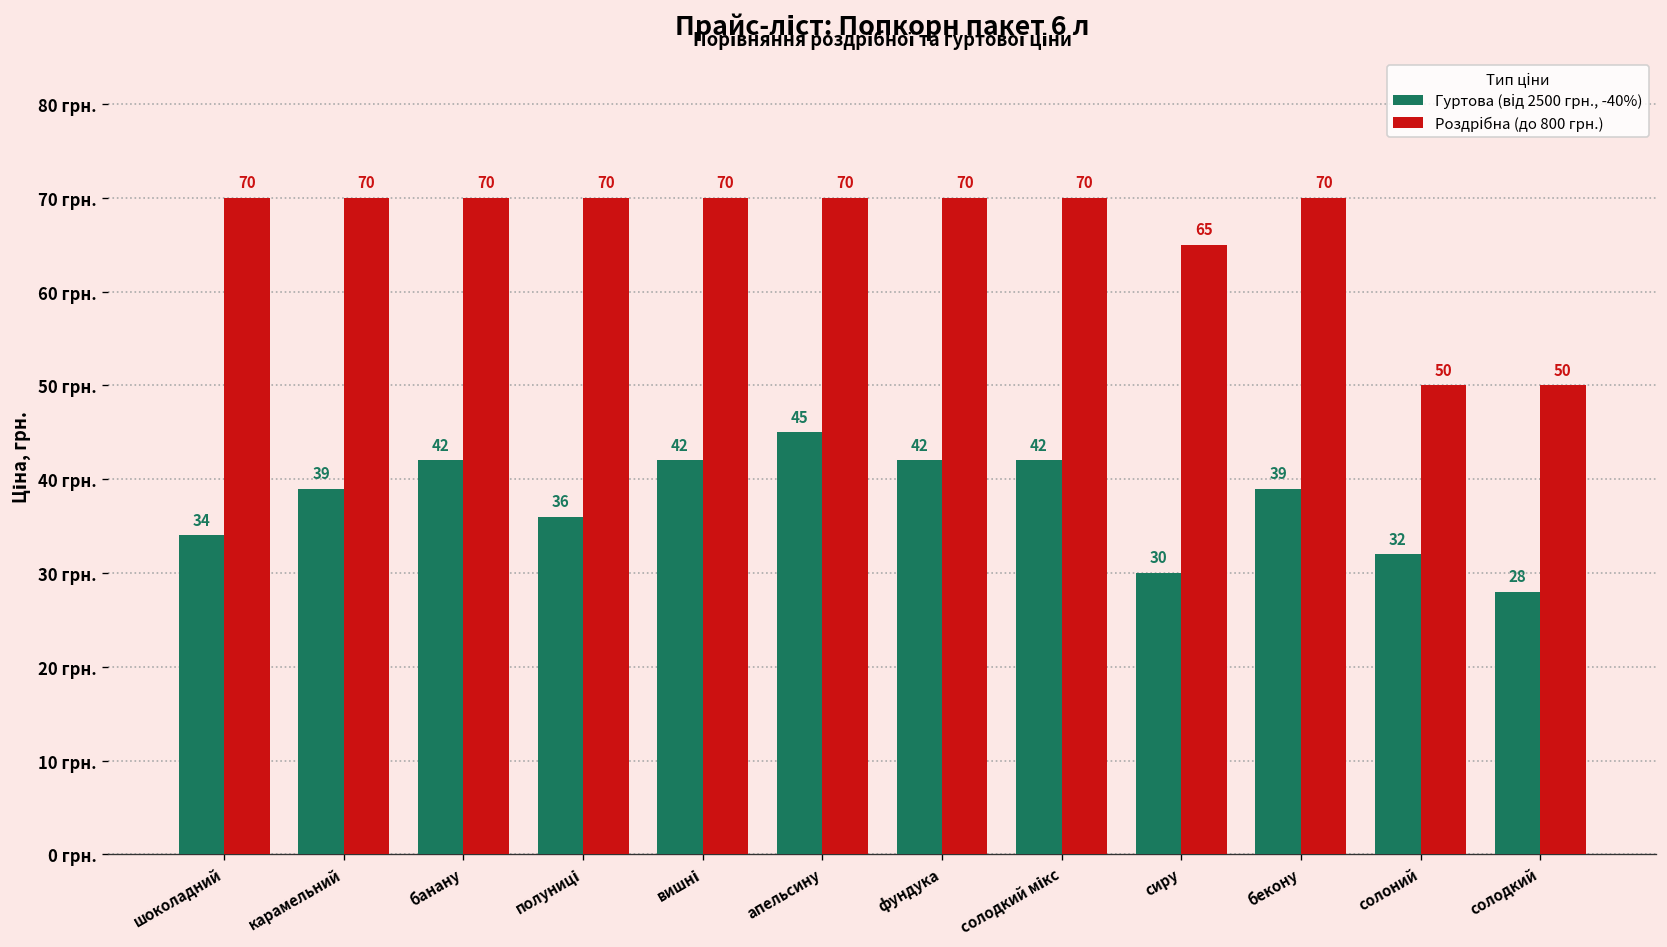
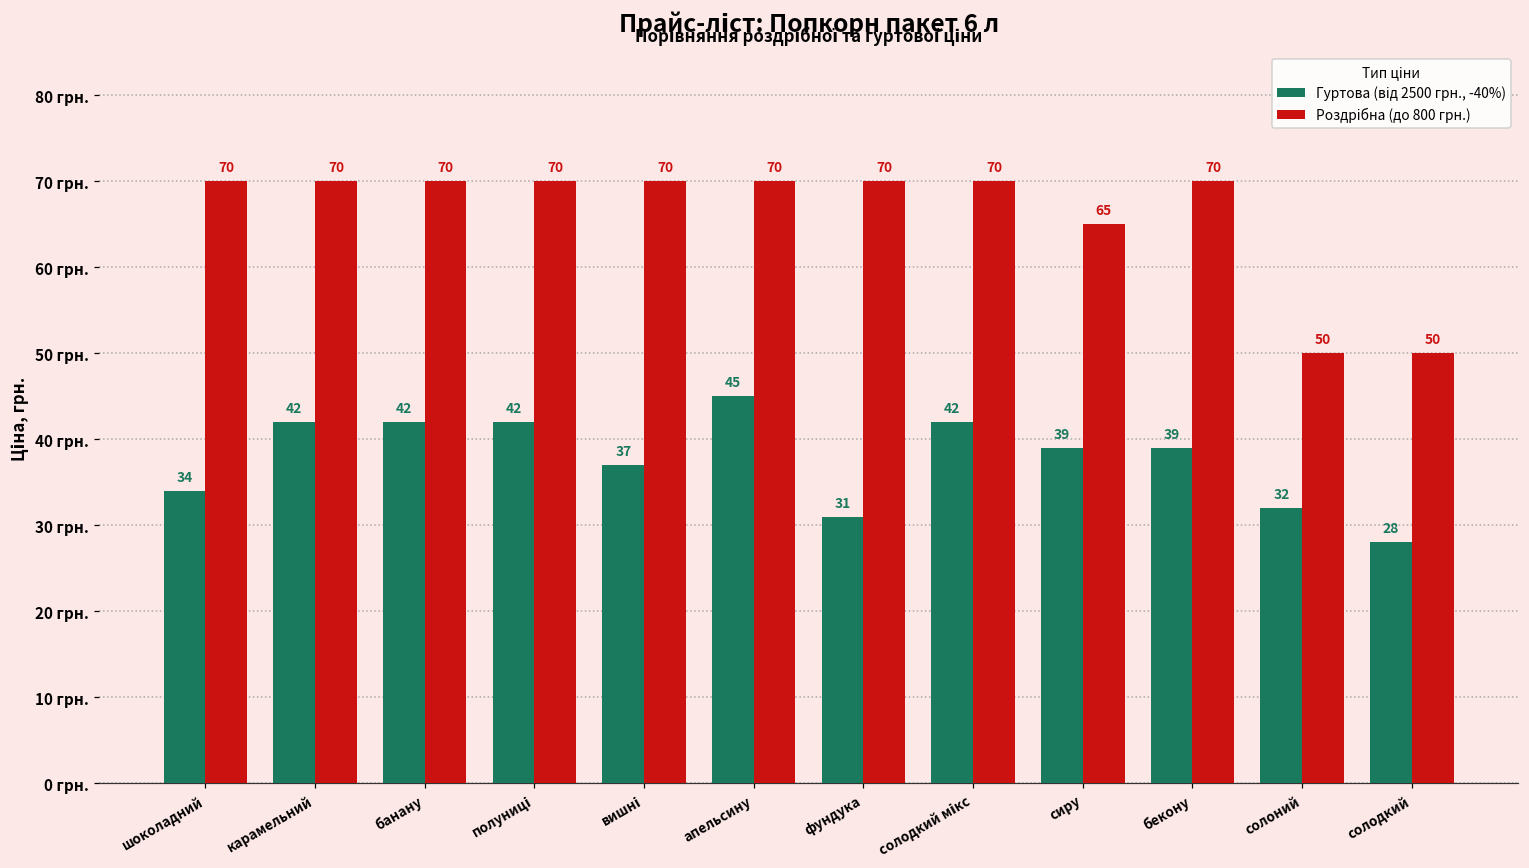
Гуртова (від 2500 грн., -40%), карамельний: 39 -> 42
Гуртова (від 2500 грн., -40%), полуниці: 36 -> 42
Гуртова (від 2500 грн., -40%), вишні: 42 -> 37
Гуртова (від 2500 грн., -40%), фундука: 42 -> 31
Гуртова (від 2500 грн., -40%), сиру: 30 -> 39
